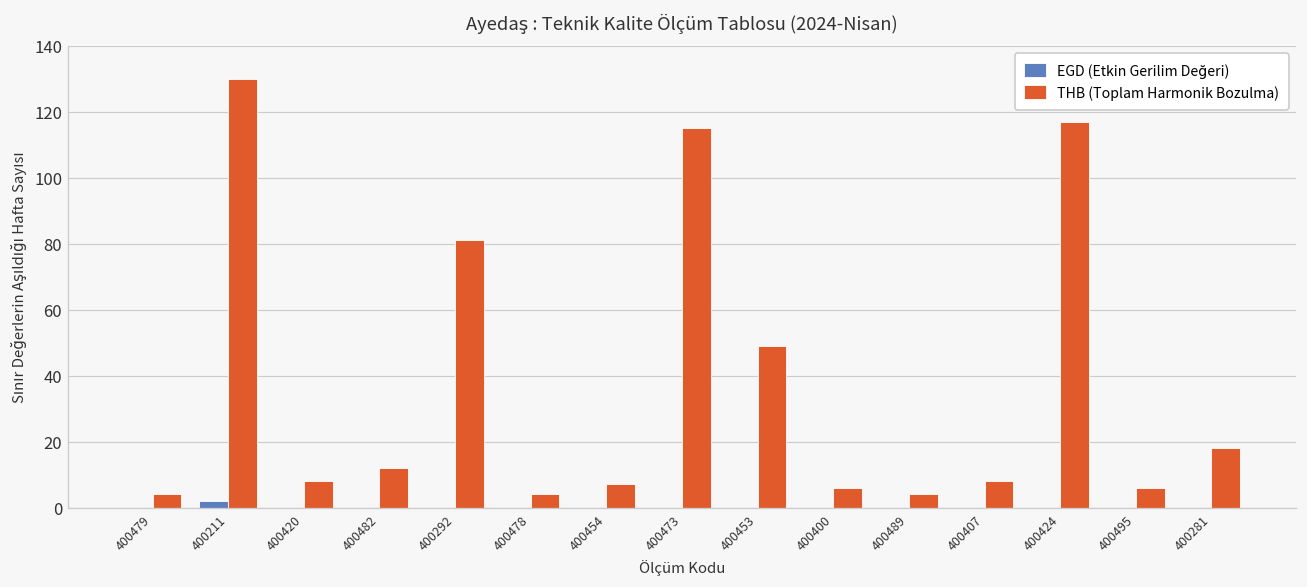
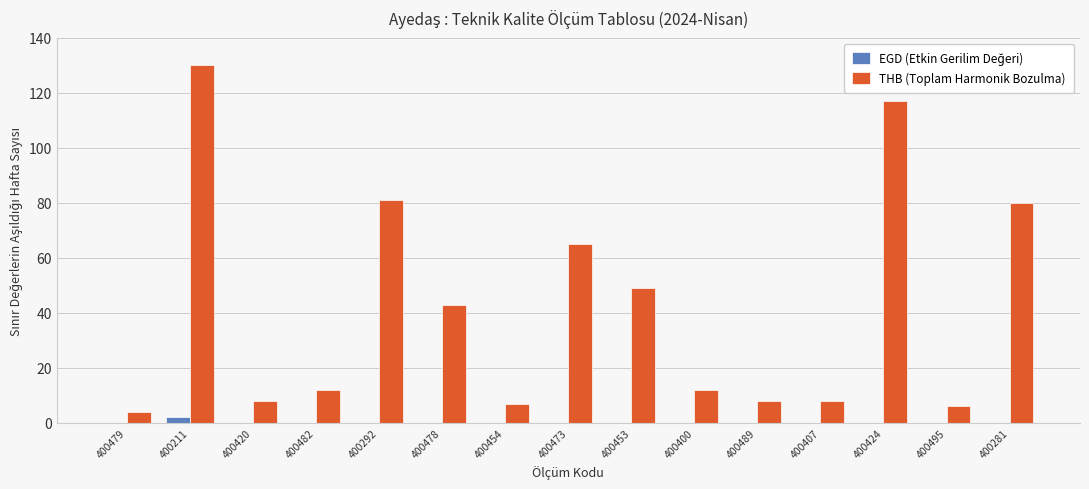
THB (Toplam Harmonik Bozulma), 400478: 4 -> 43
THB (Toplam Harmonik Bozulma), 400473: 115 -> 65
THB (Toplam Harmonik Bozulma), 400400: 6 -> 12
THB (Toplam Harmonik Bozulma), 400489: 4 -> 8
THB (Toplam Harmonik Bozulma), 400281: 18 -> 80
